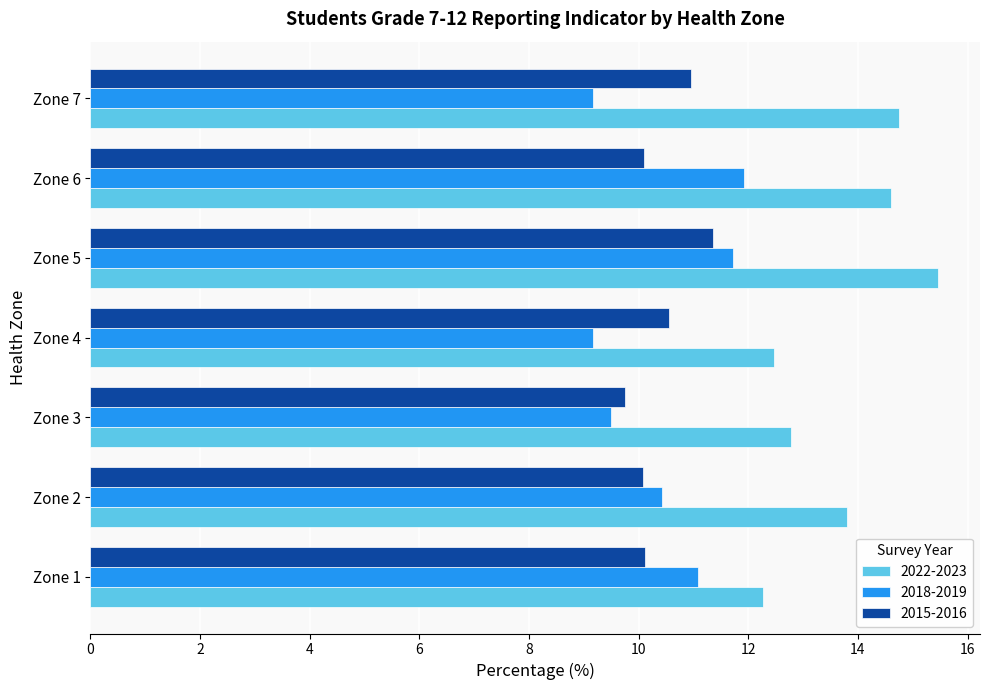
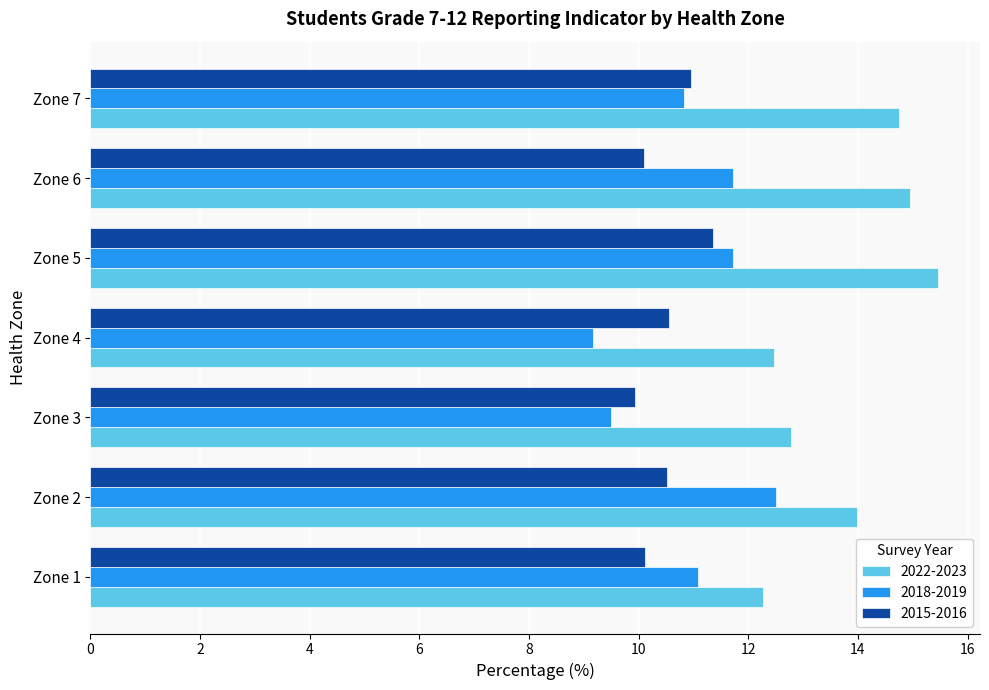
2018-2019, Zone 7: 9.2 -> 10.8
2018-2019, Zone 6: 11.9 -> 11.7
2022-2023, Zone 6: 14.6 -> 15.0
2015-2016, Zone 3: 9.7 -> 9.9
2015-2016, Zone 2: 10.1 -> 10.5
2018-2019, Zone 2: 10.4 -> 12.5
2022-2023, Zone 2: 13.8 -> 14.0
